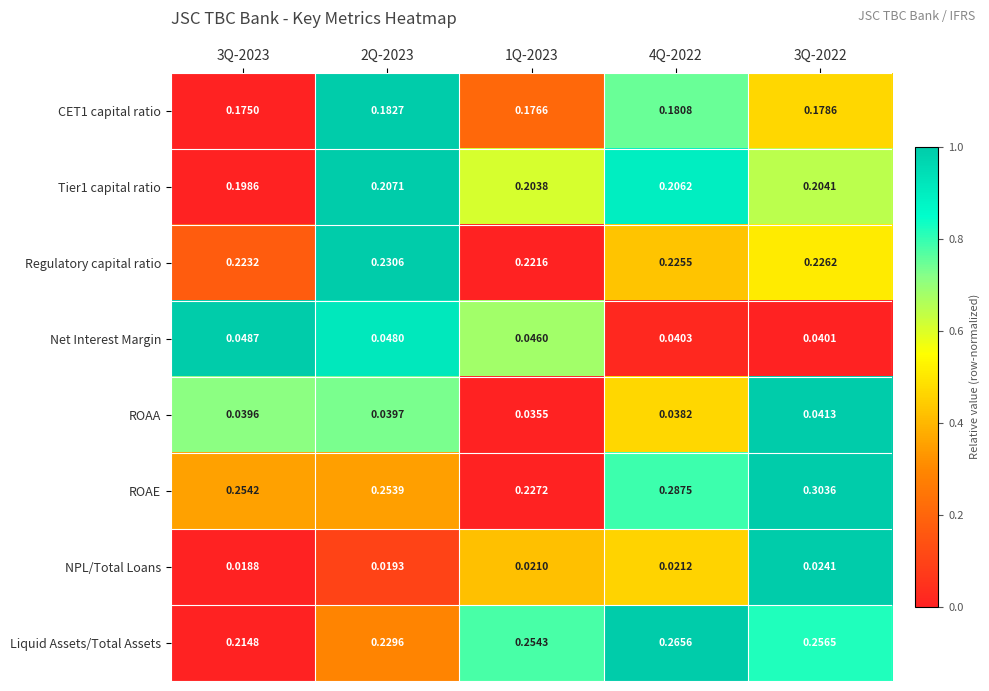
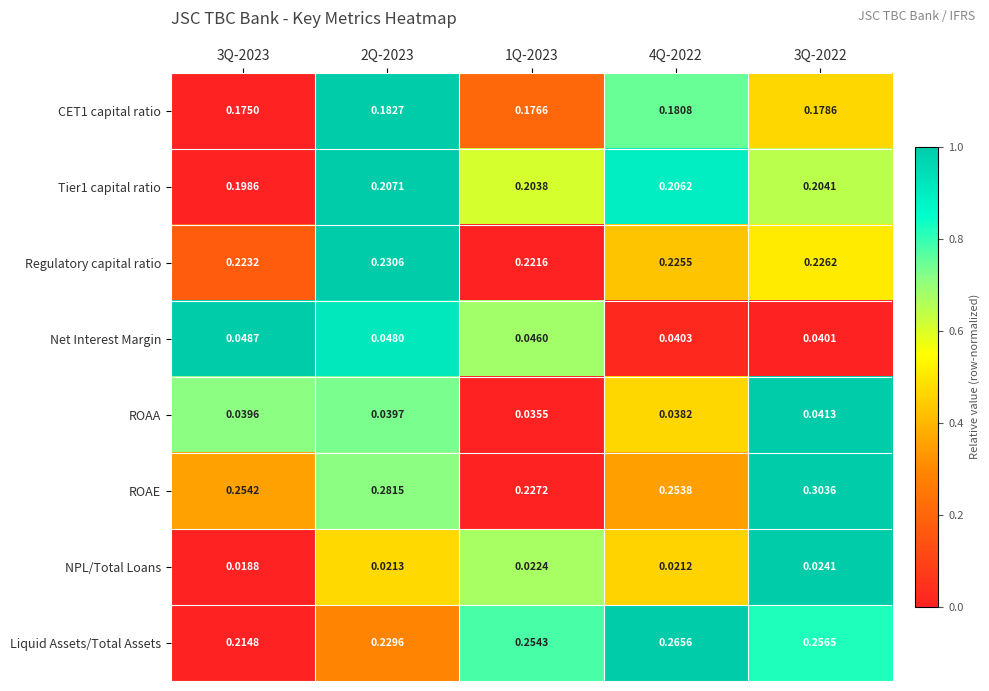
ROAE, 2Q-2023: 0.2539 -> 0.2815
ROAE, 4Q-2022: 0.2875 -> 0.2538
NPL/Total Loans, 2Q-2023: 0.0193 -> 0.0213
NPL/Total Loans, 1Q-2023: 0.0210 -> 0.0224
